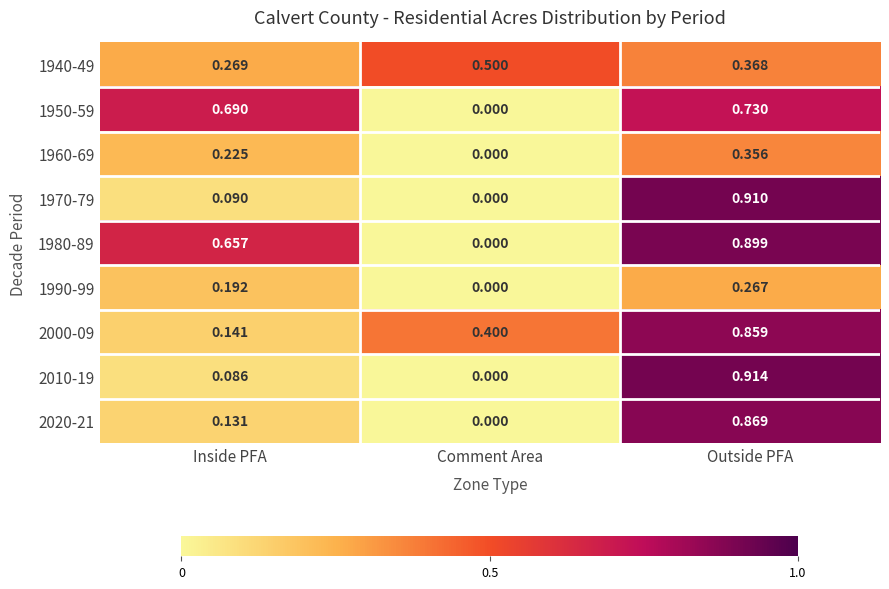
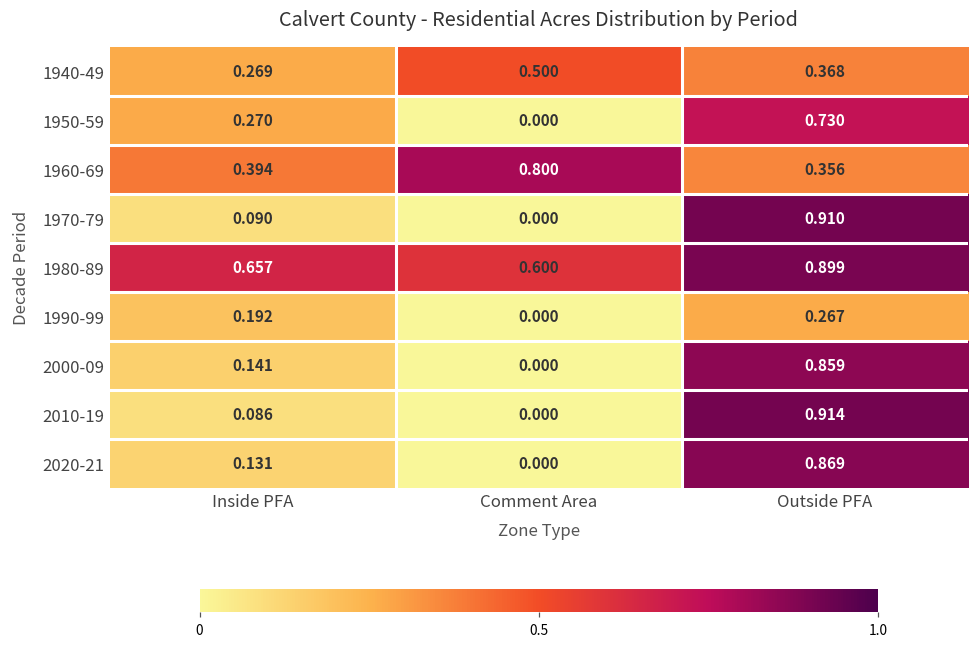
1950-59, Inside PFA: 0.690 -> 0.270
1960-69, Inside PFA: 0.225 -> 0.394
1960-69, Comment Area: 0.000 -> 0.800
1980-89, Comment Area: 0.000 -> 0.600
2000-09, Comment Area: 0.400 -> 0.000
